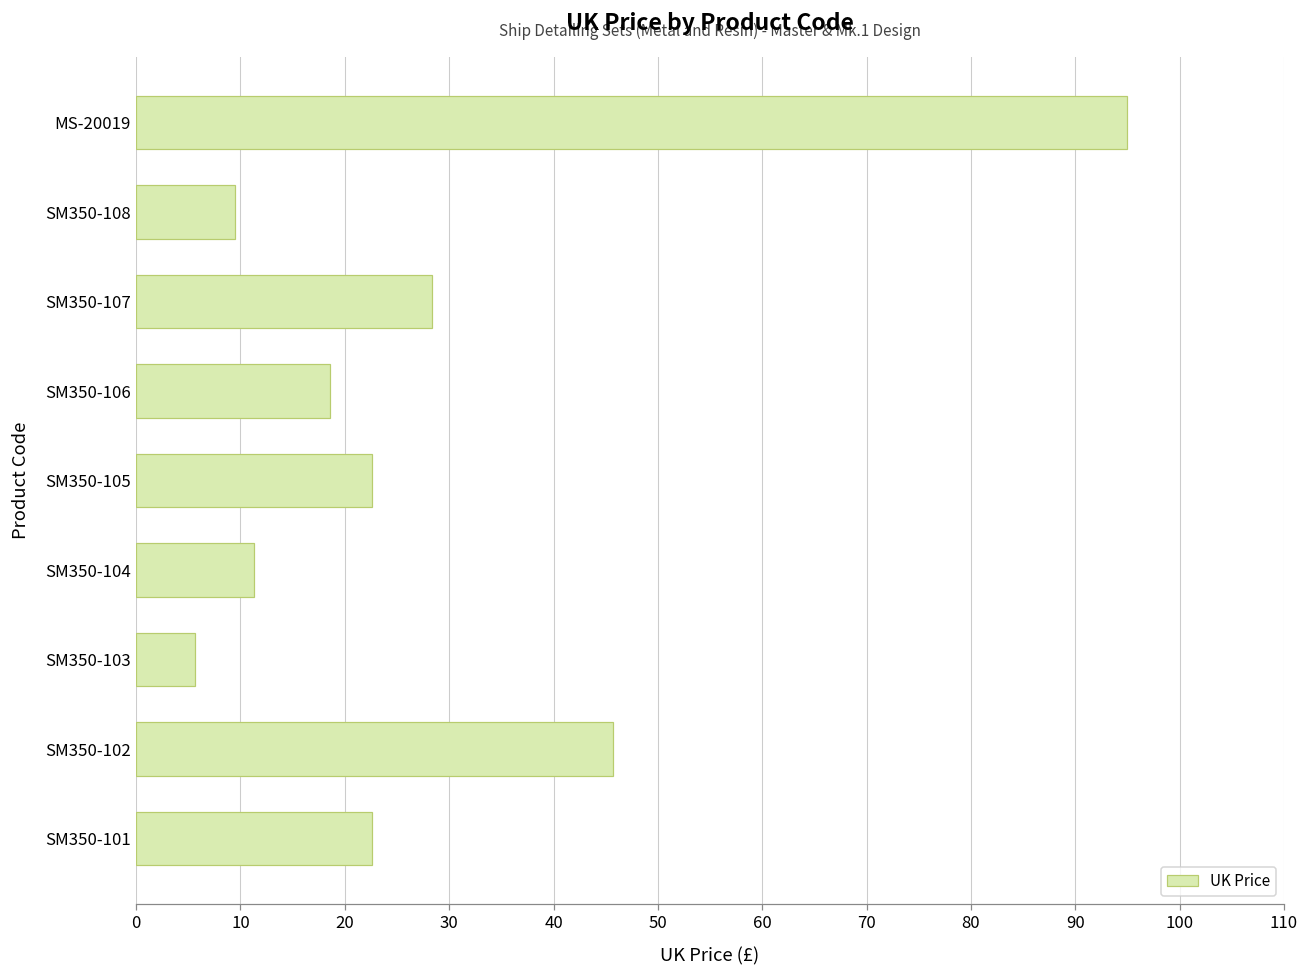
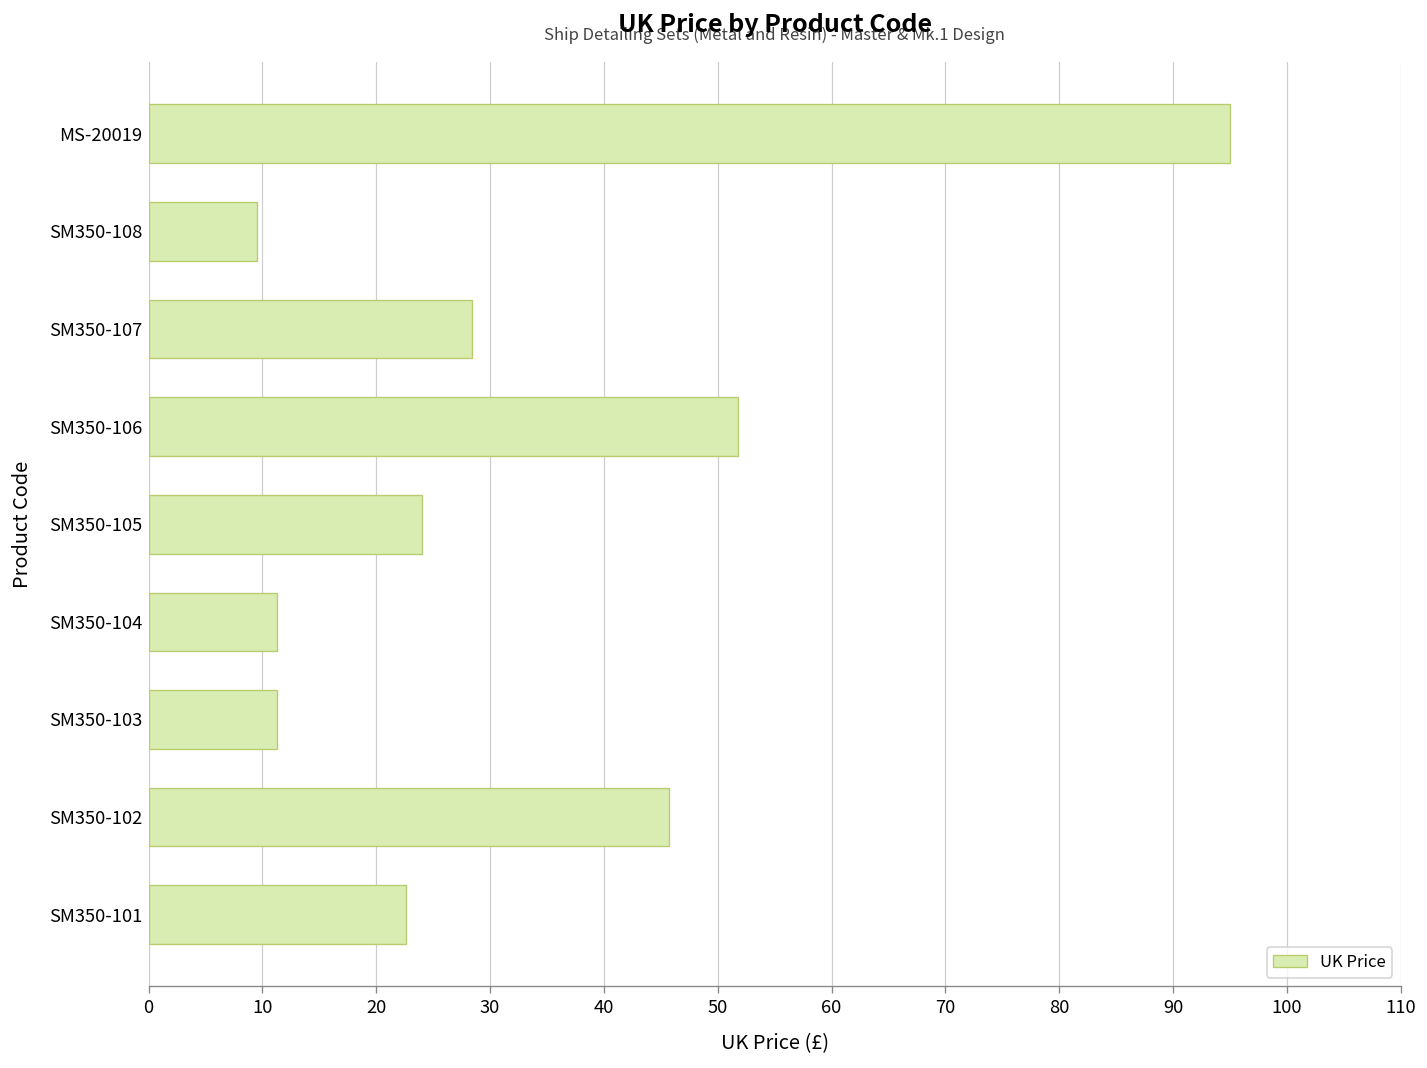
SM350-106: 19 -> 52
SM350-105: 23 -> 24
SM350-103: 6 -> 11
